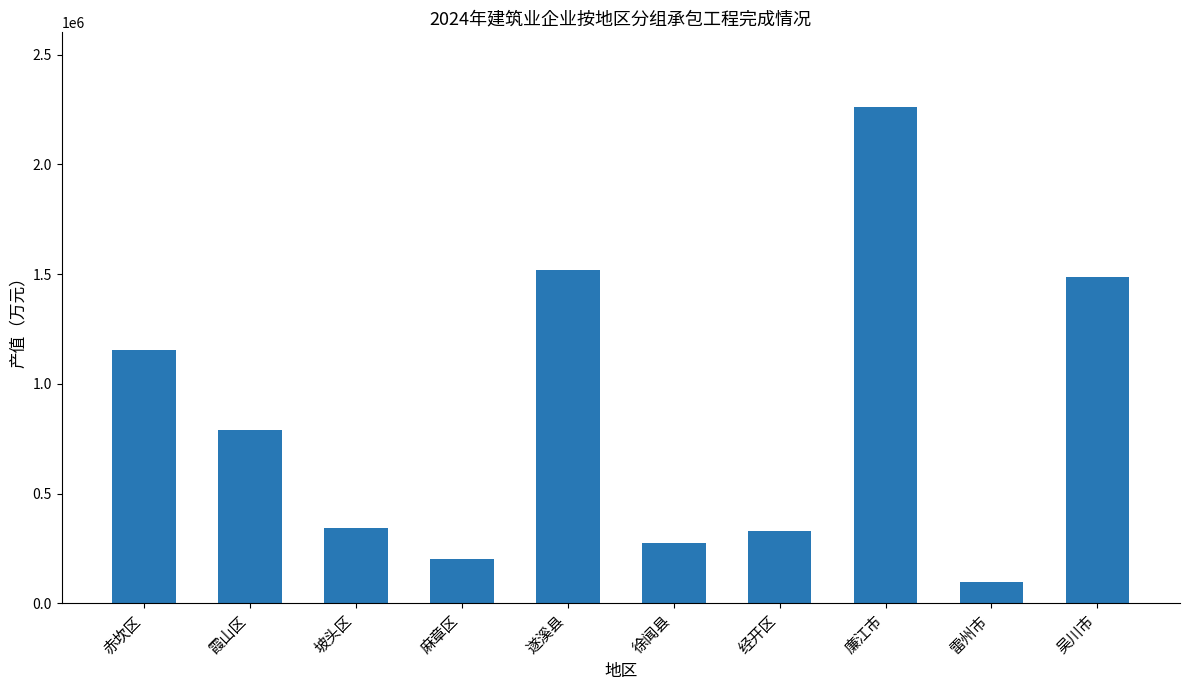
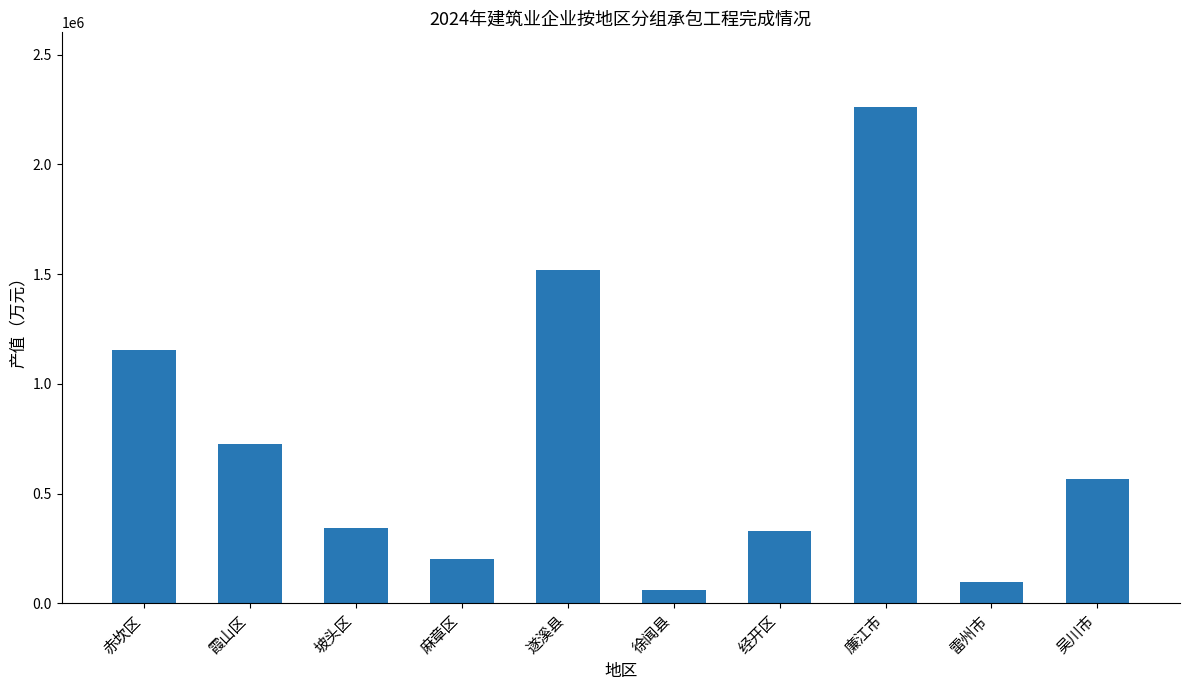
霞山区: 790000 -> 730000
徐闻县: 280000 -> 60000
吴川市: 1490000 -> 560000
